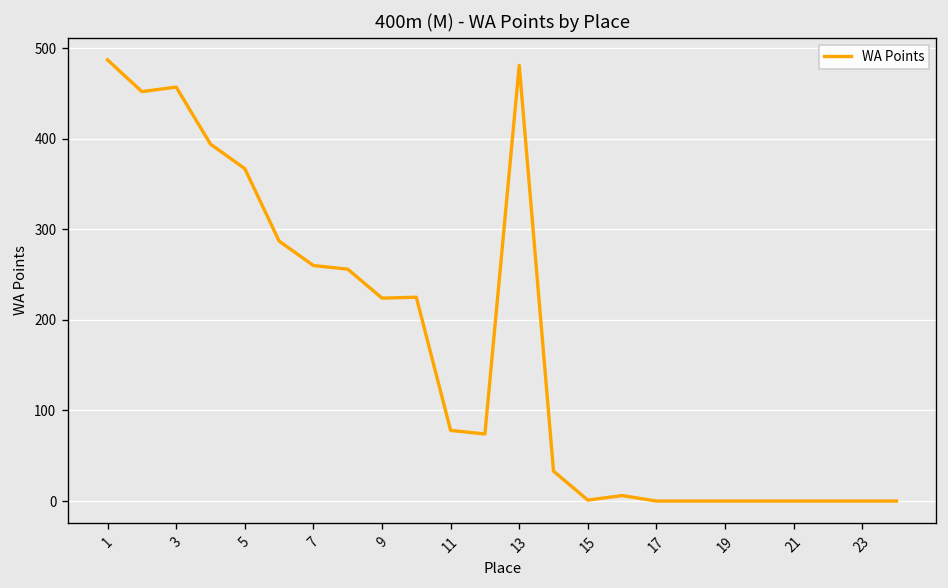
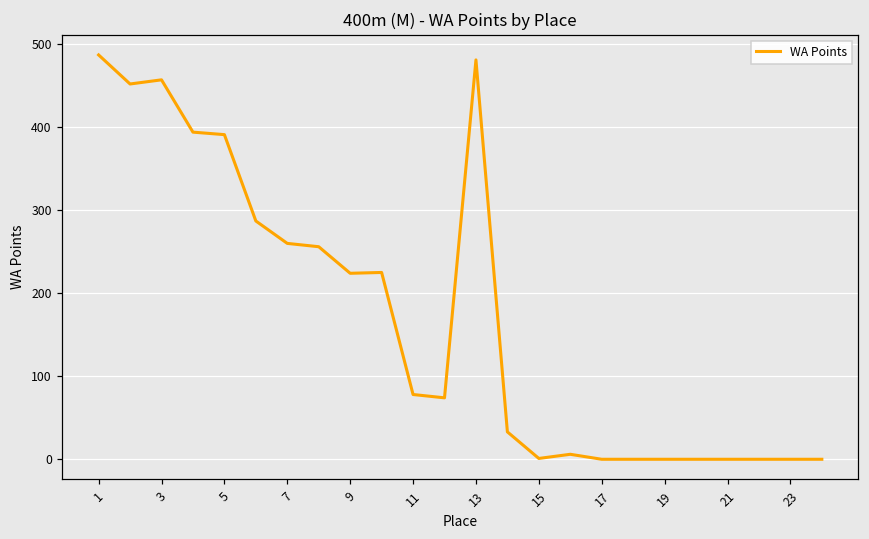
5: 370 -> 390
